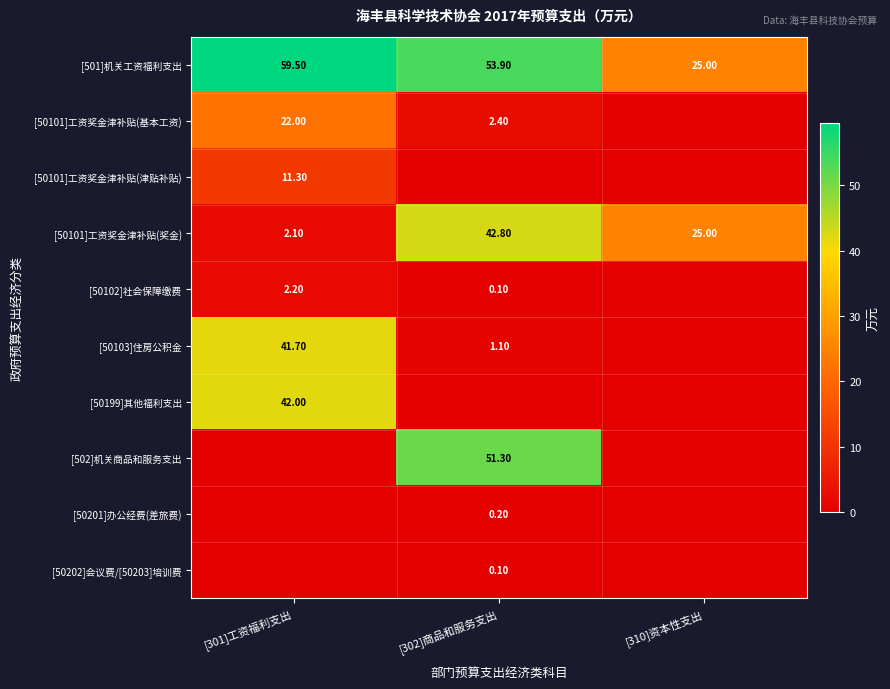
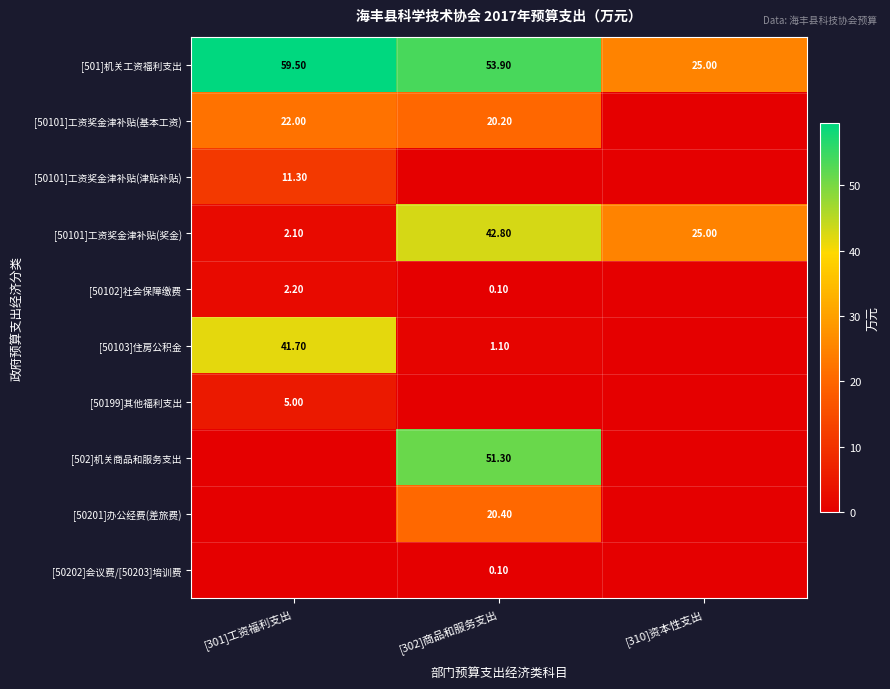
[50101]工资奖金津补贴(基本工资), [302]商品和服务支出: 2.40 -> 20.20
[50199]其他福利支出, [301]工资福利支出: 42.00 -> 5.00
[50201]办公经费(差旅费), [302]商品和服务支出: 0.20 -> 20.40
